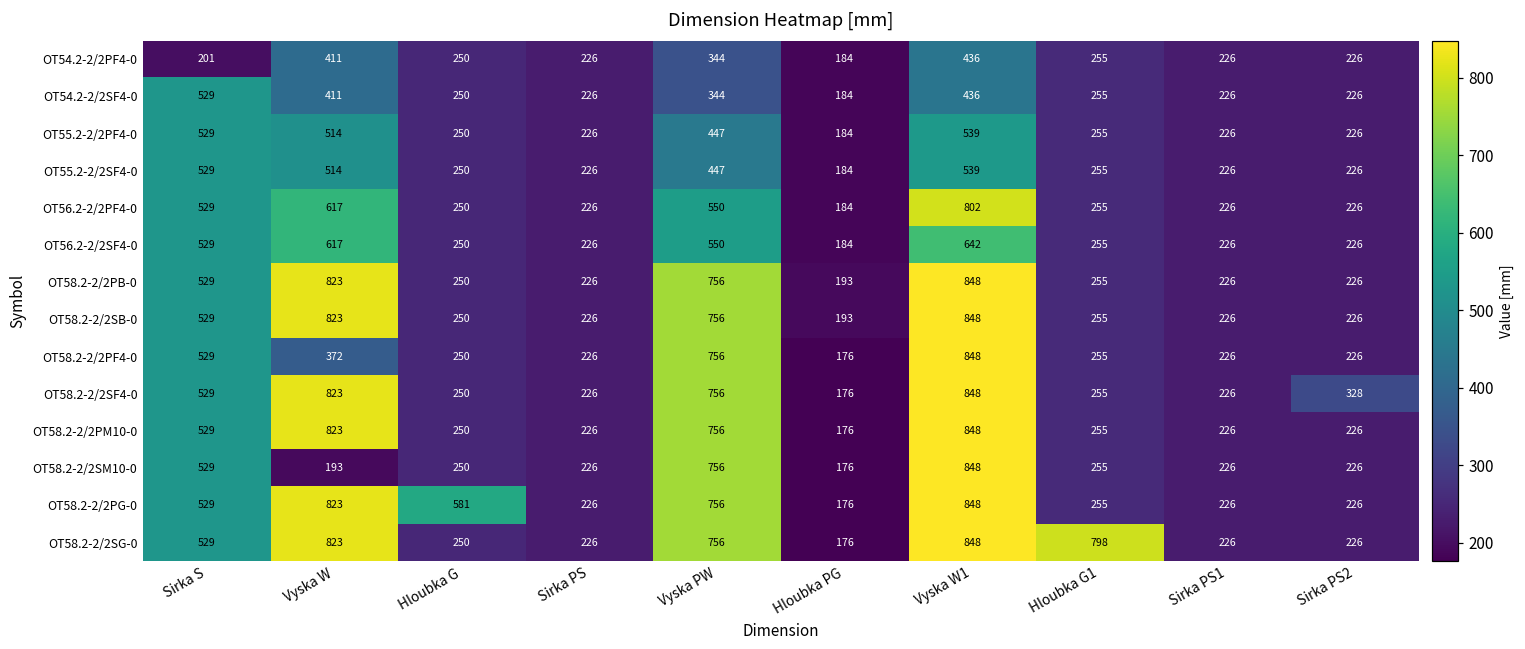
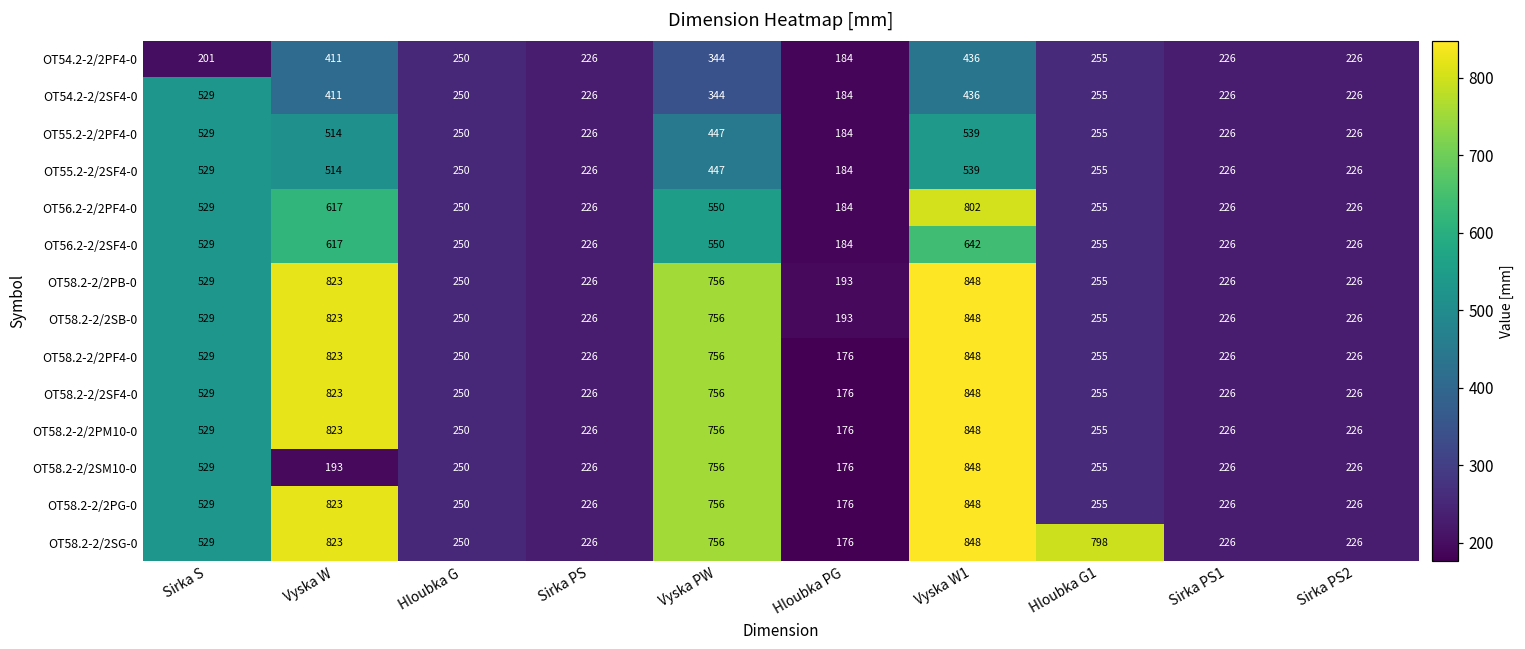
OT58.2-2/2PF4-0, Vyska W: 372 -> 823
OT58.2-2/2SF4-0, Sirka PS2: 328 -> 226
OT58.2-2/2PG-0, Hloubka G: 581 -> 250
